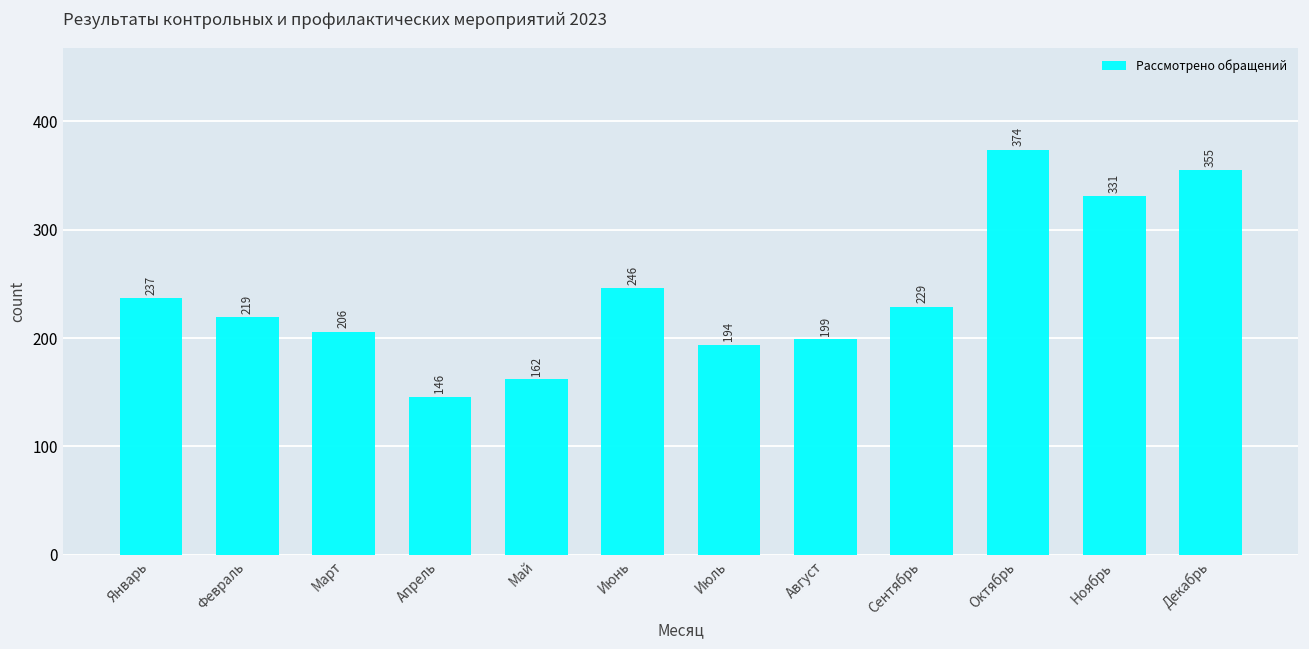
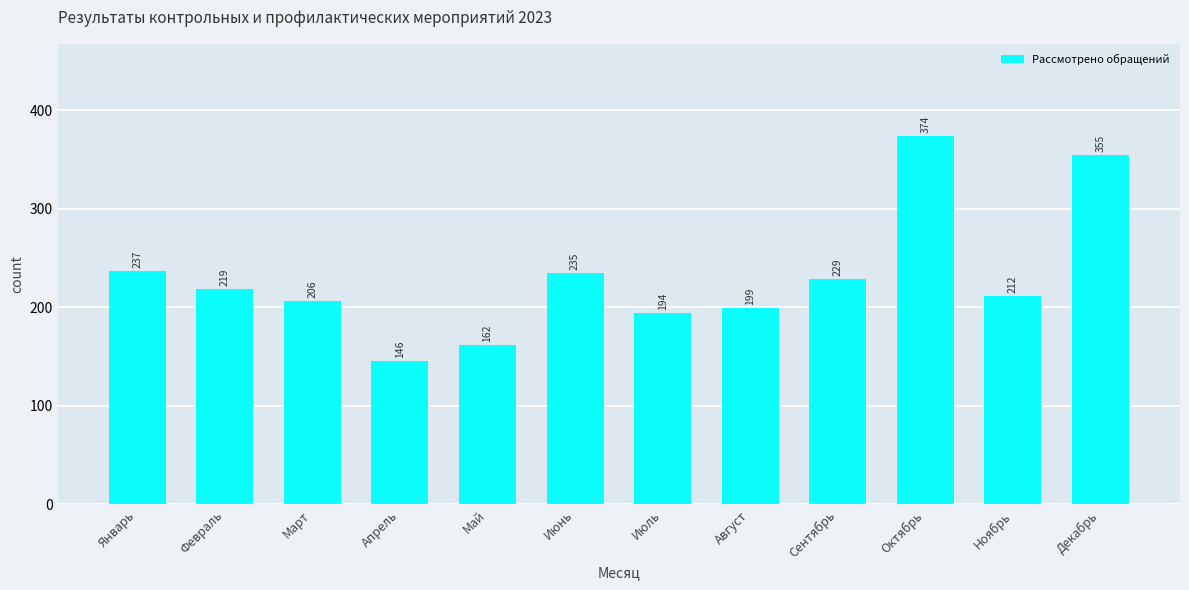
Июнь: 246 -> 235
Ноябрь: 331 -> 212
